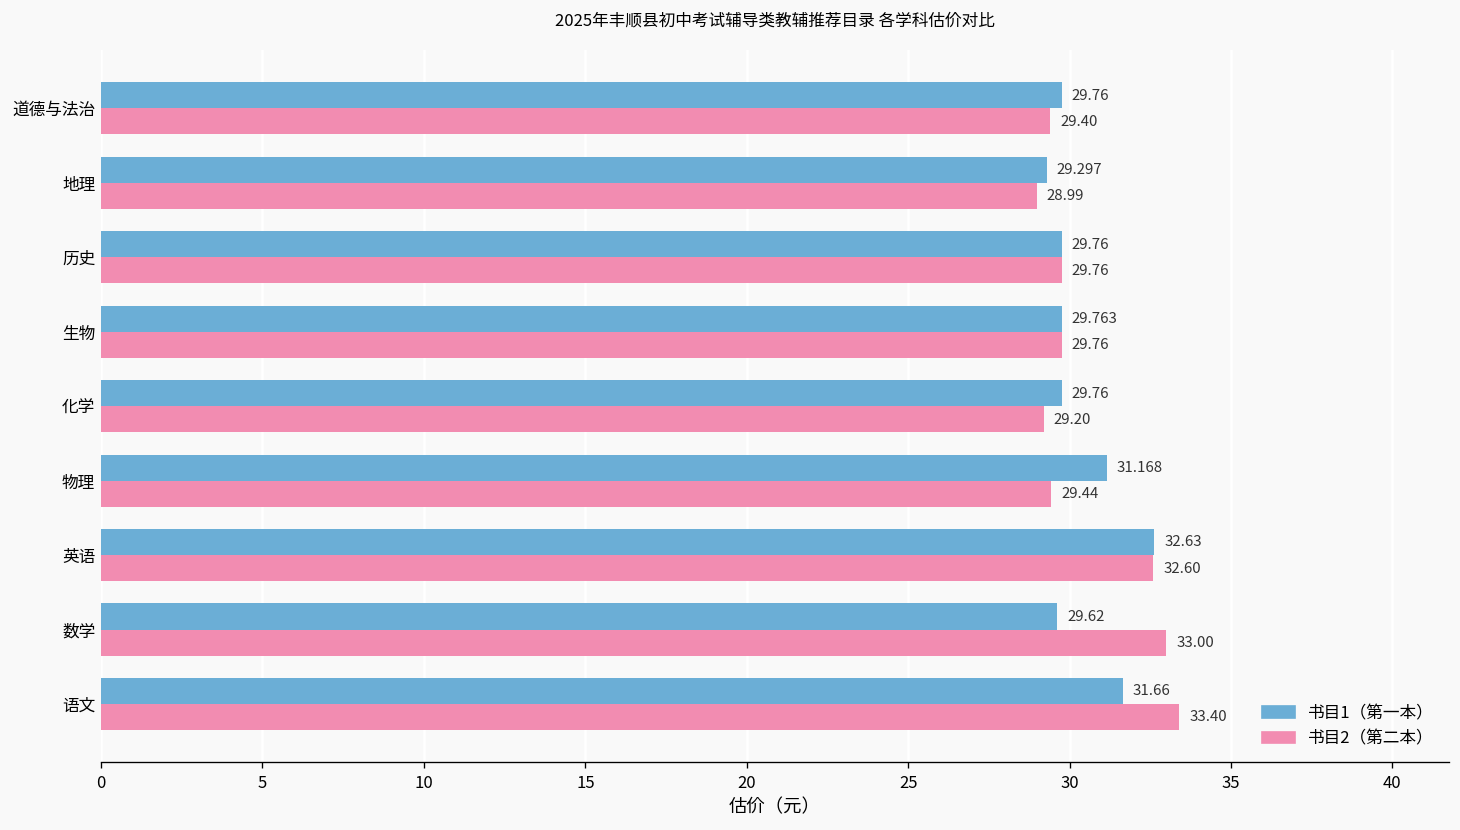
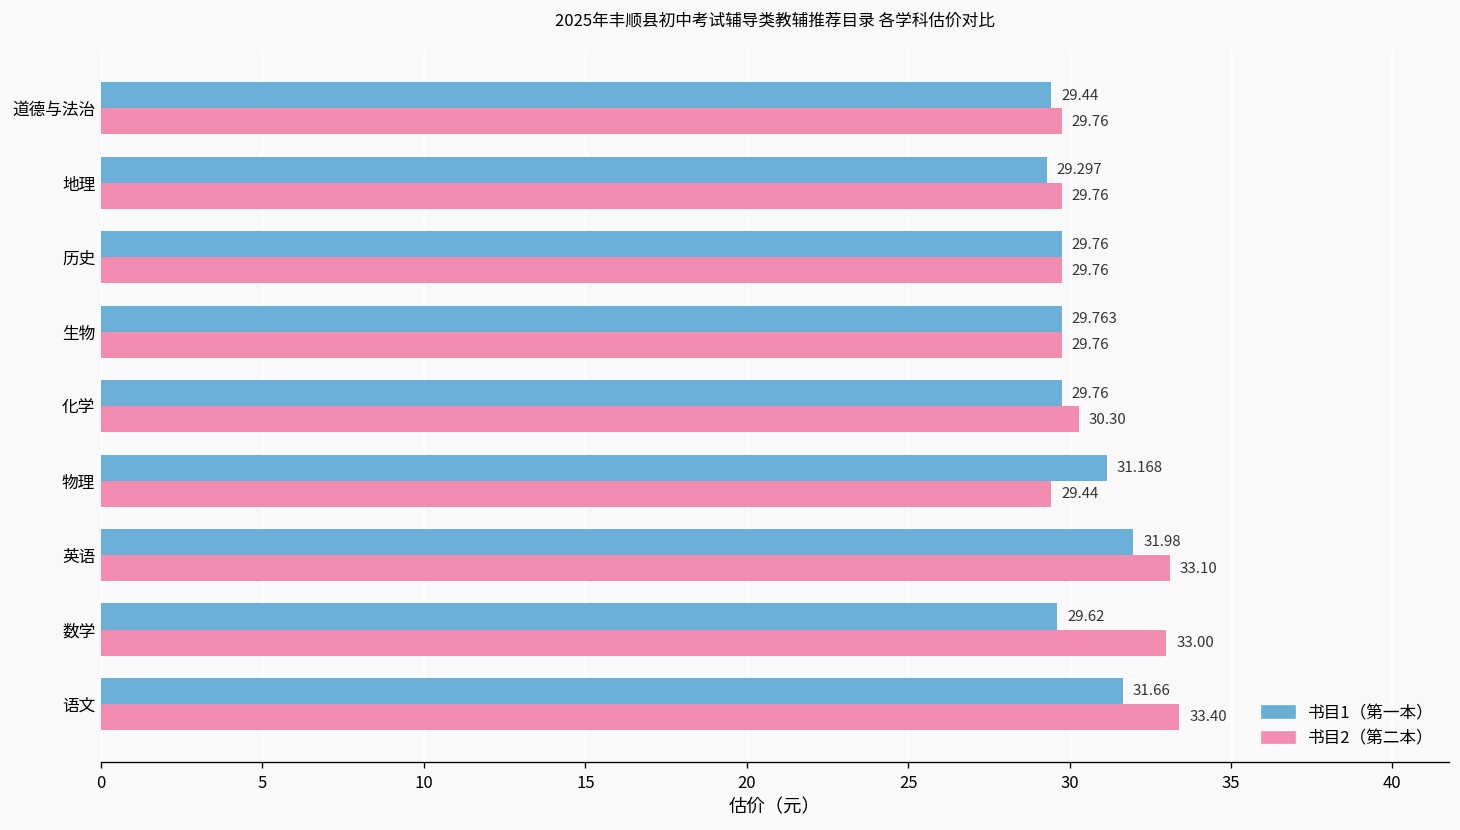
书目1（第一本）, 道德与法治: 29.76 -> 29.44
书目2（第二本）, 道德与法治: 29.40 -> 29.76
书目2（第二本）, 地理: 28.99 -> 29.76
书目2（第二本）, 化学: 29.20 -> 30.30
书目1（第一本）, 英语: 32.63 -> 31.98
书目2（第二本）, 英语: 32.60 -> 33.10
